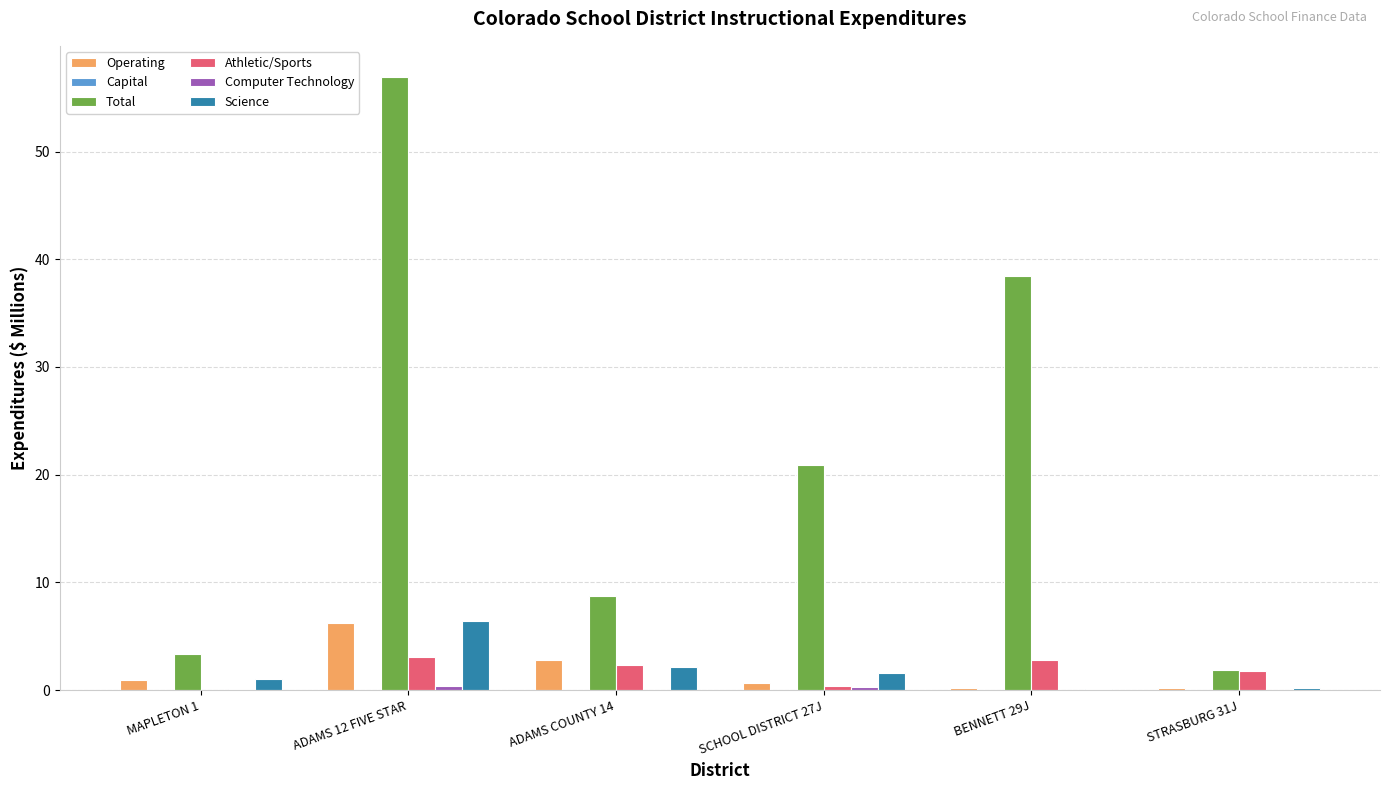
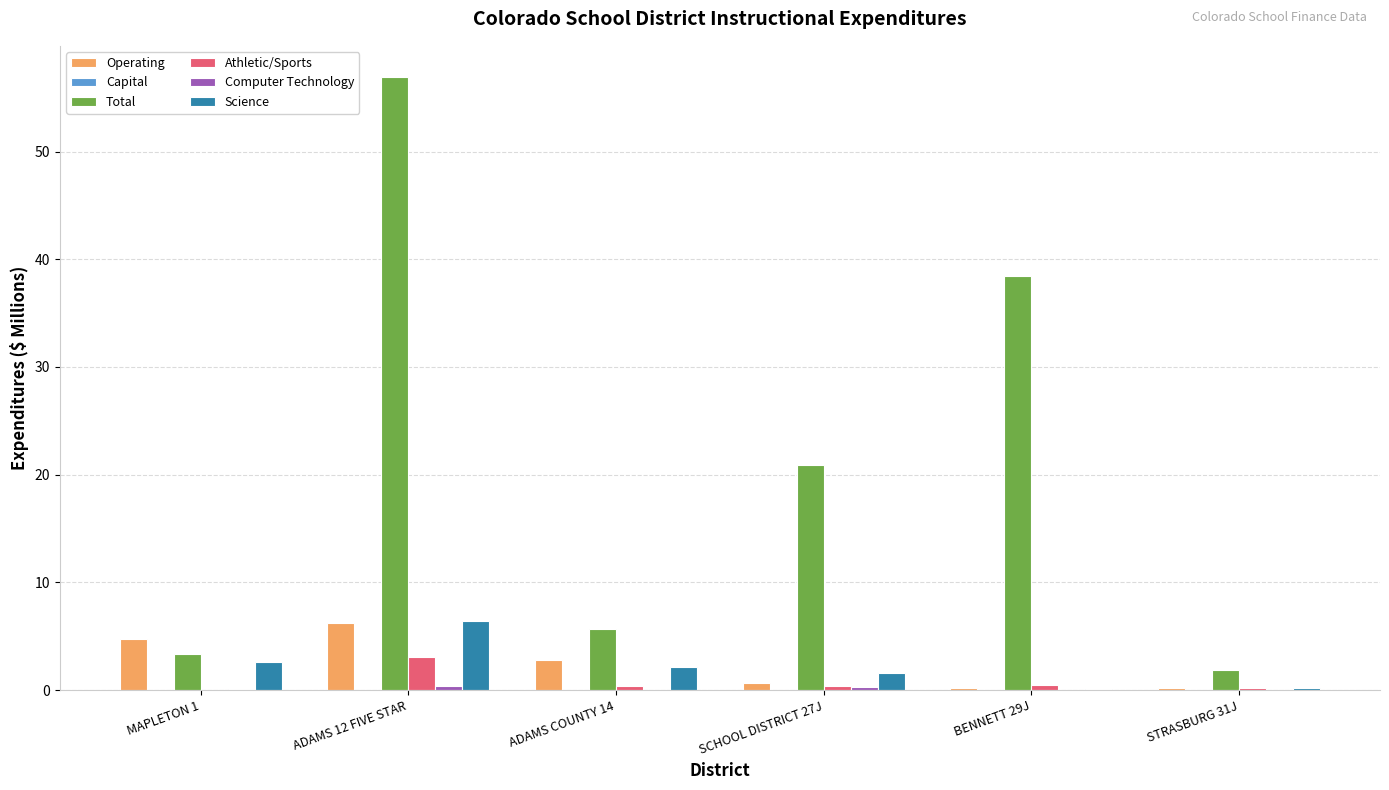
Operating, MAPLETON 1: 1.0 -> 4.7
Science, MAPLETON 1: 1.0 -> 2.6
Total, ADAMS COUNTY 14: 8.7 -> 5.7
Athletic/Sports, ADAMS COUNTY 14: 2.4 -> 0.4
Athletic/Sports, BENNETT 29J: 2.8 -> 0.5
Athletic/Sports, STRASBURG 31J: 1.8 -> 0.2
